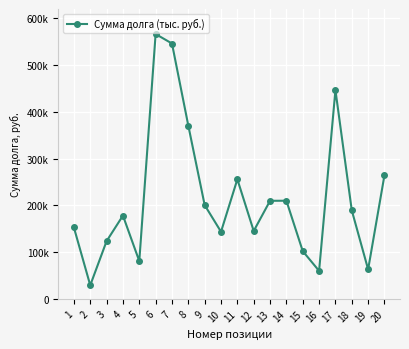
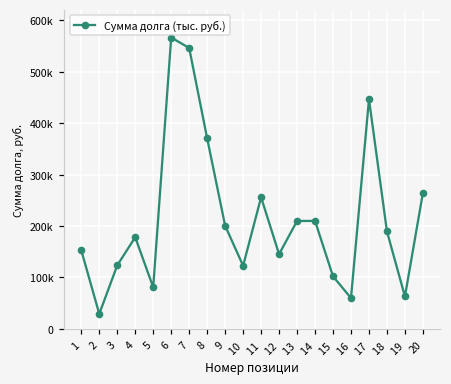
10: 140000 -> 120000
